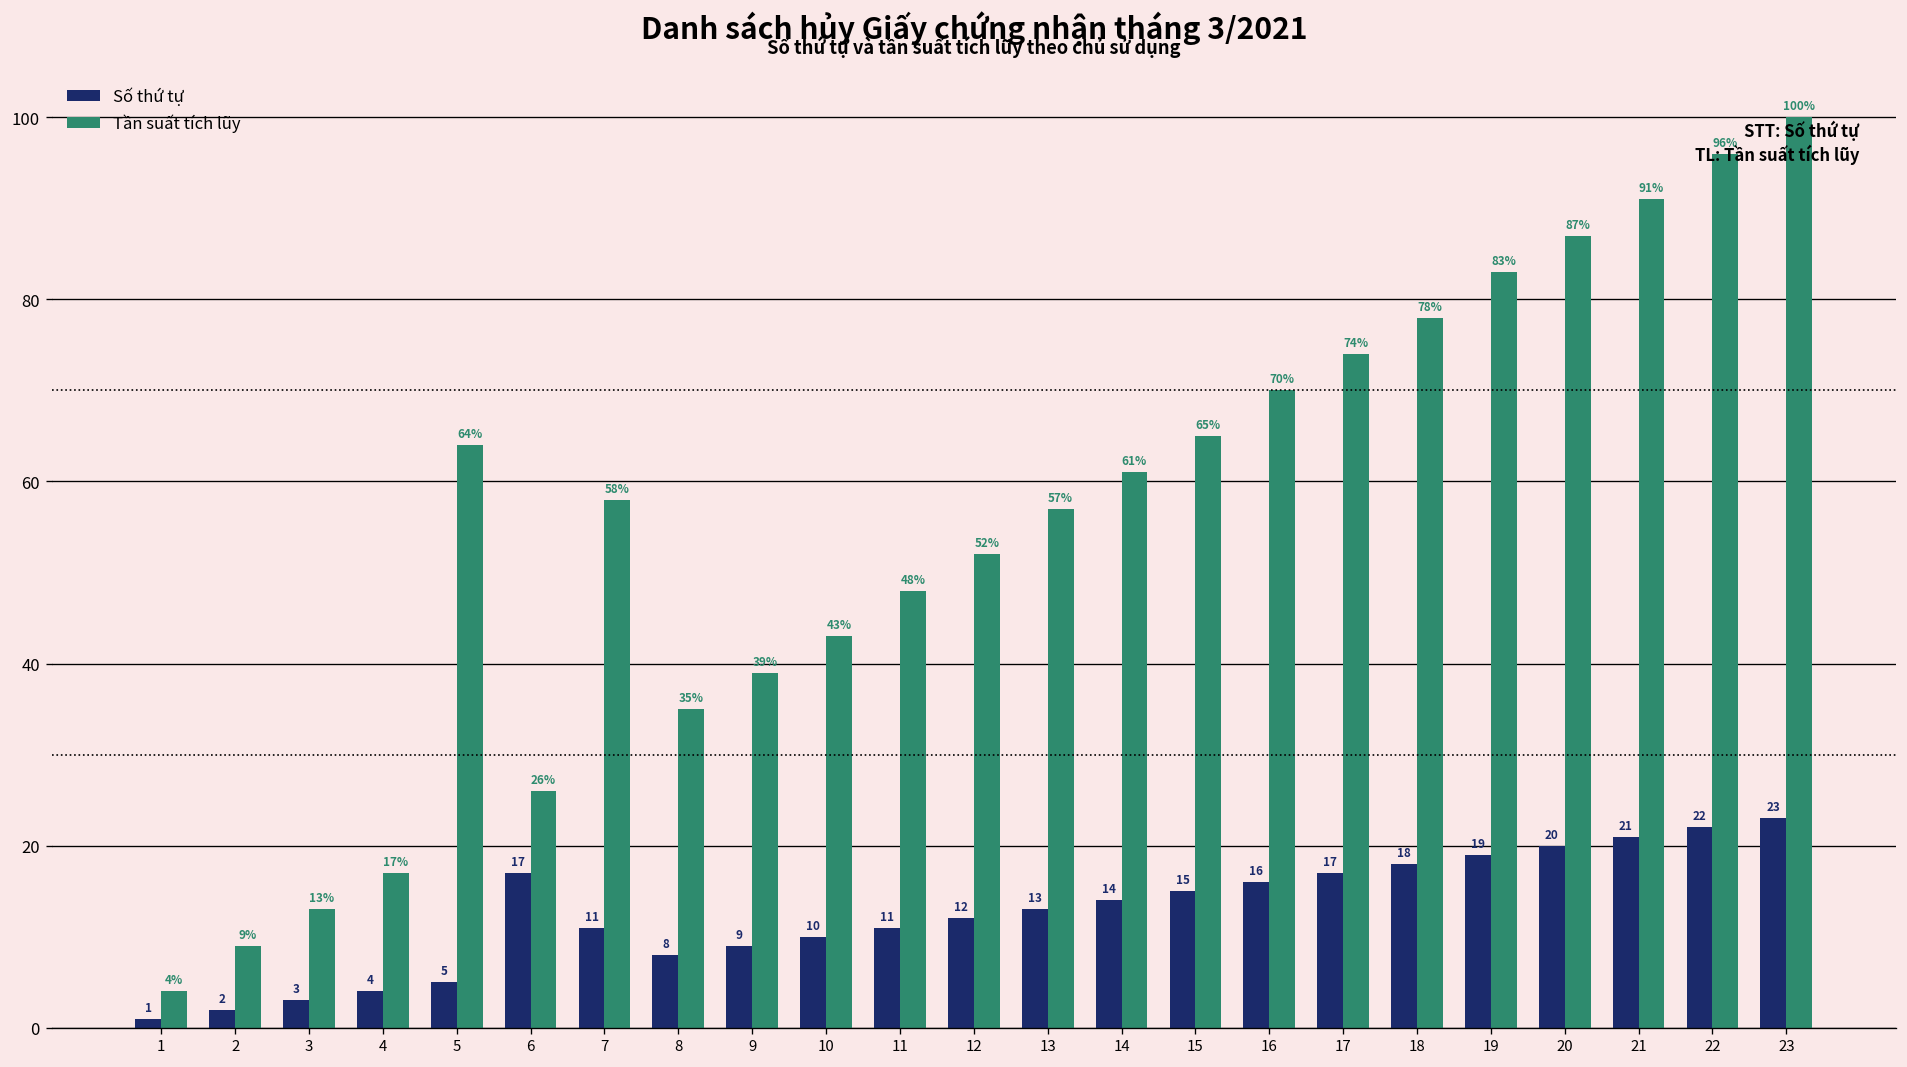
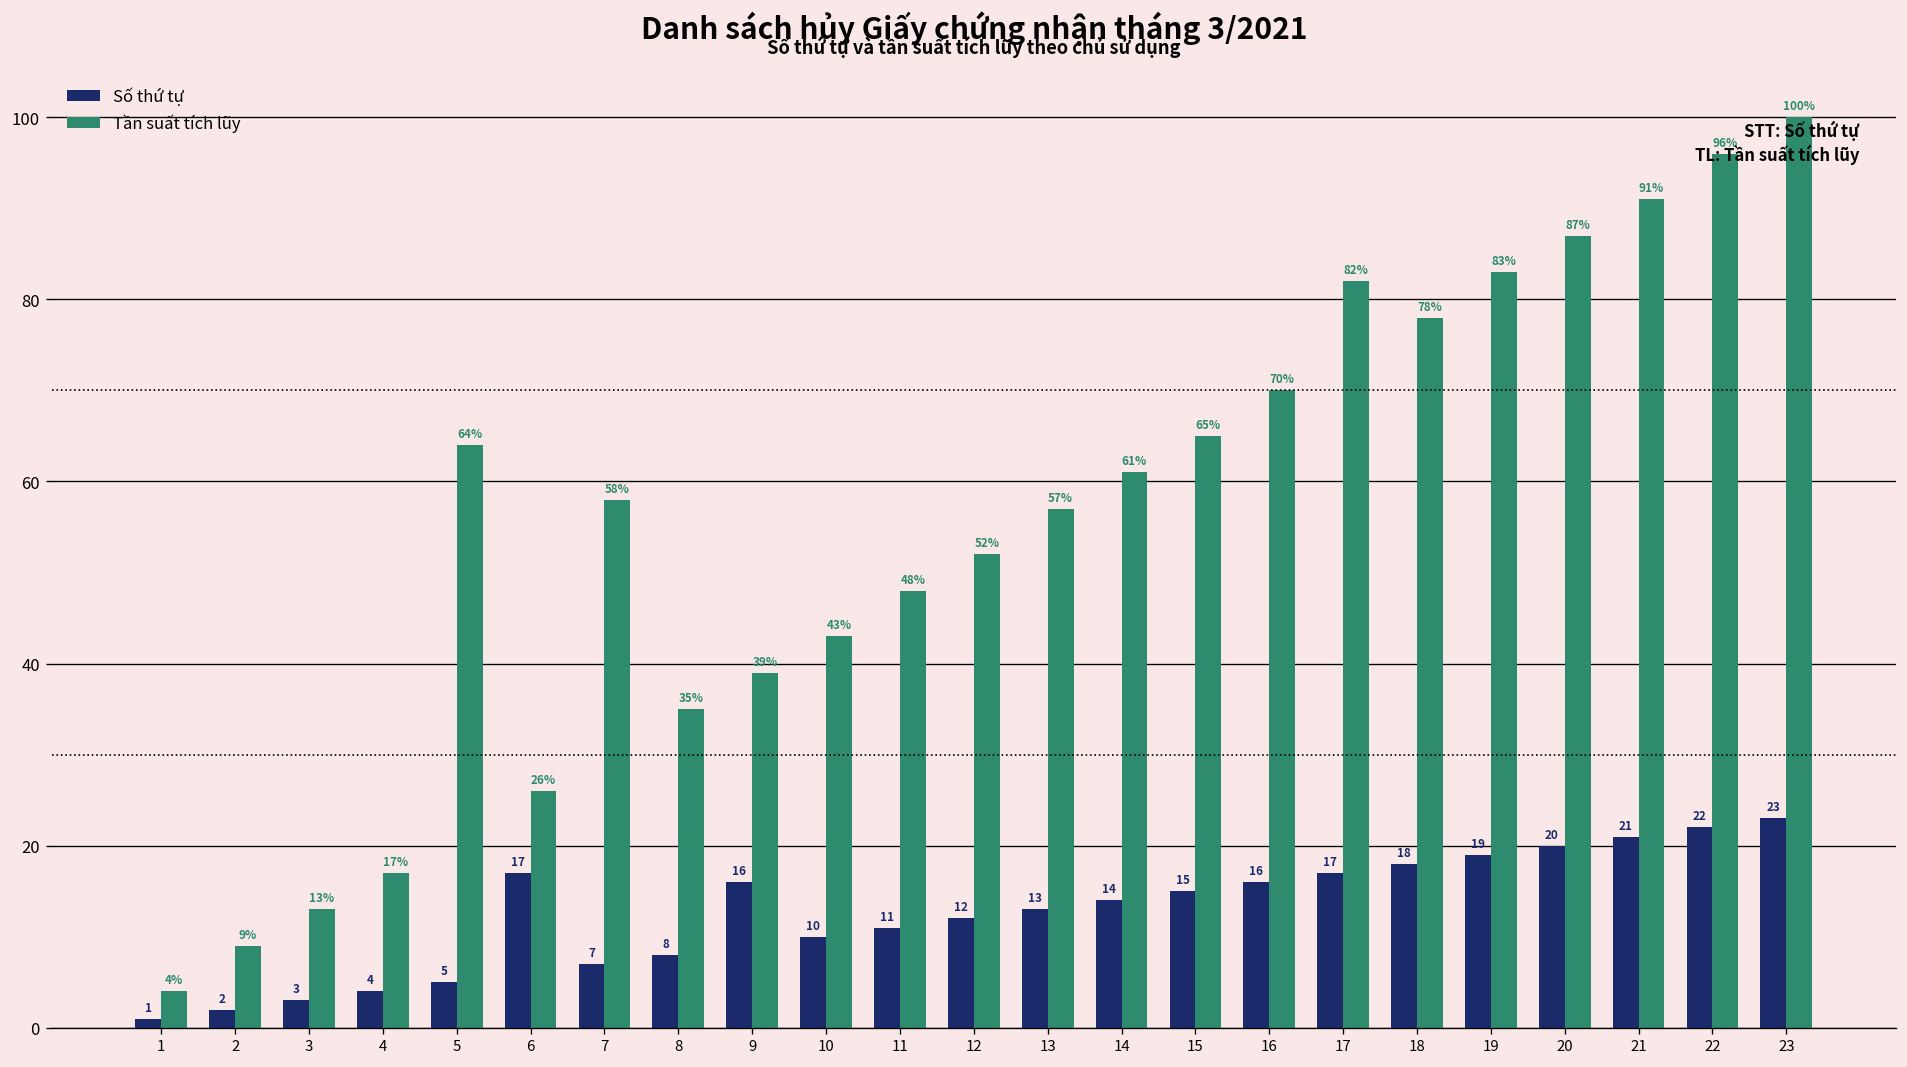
Số thứ tự, 7: 11 -> 7
Số thứ tự, 9: 9 -> 16
Tần suất tích lũy, 17: 74% -> 82%
